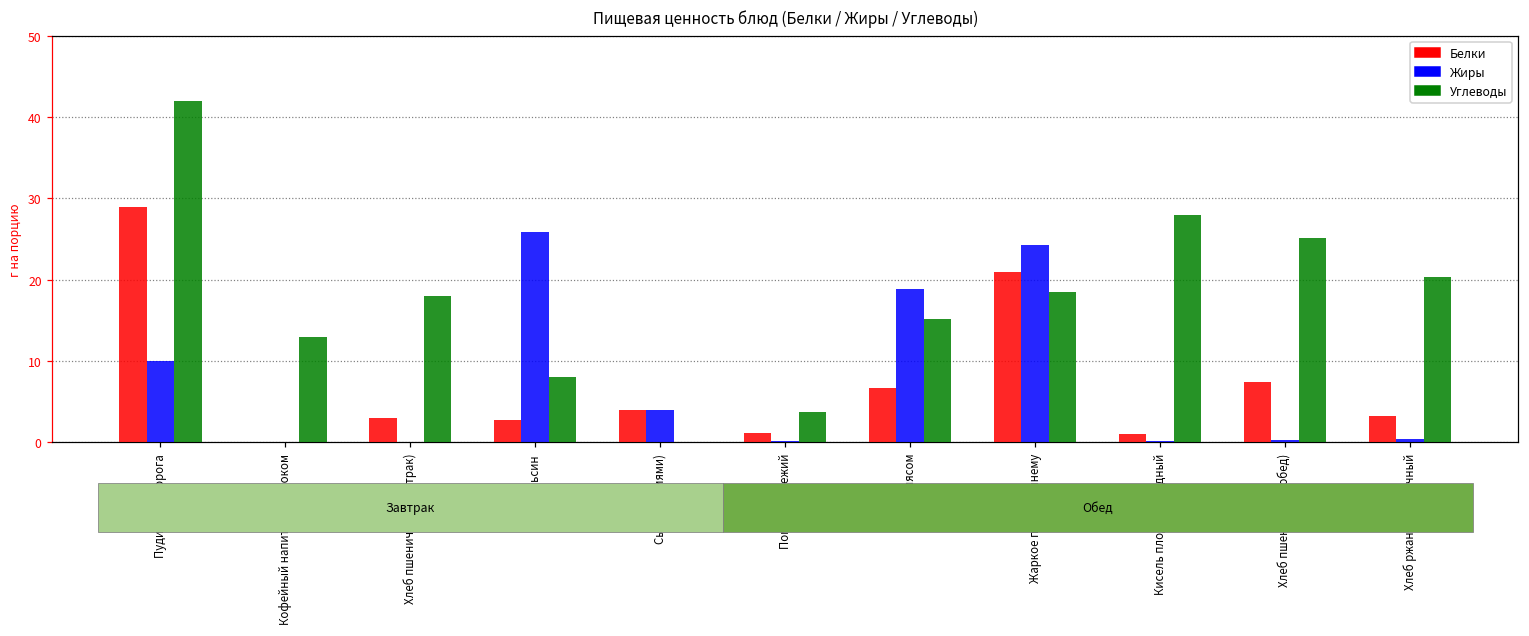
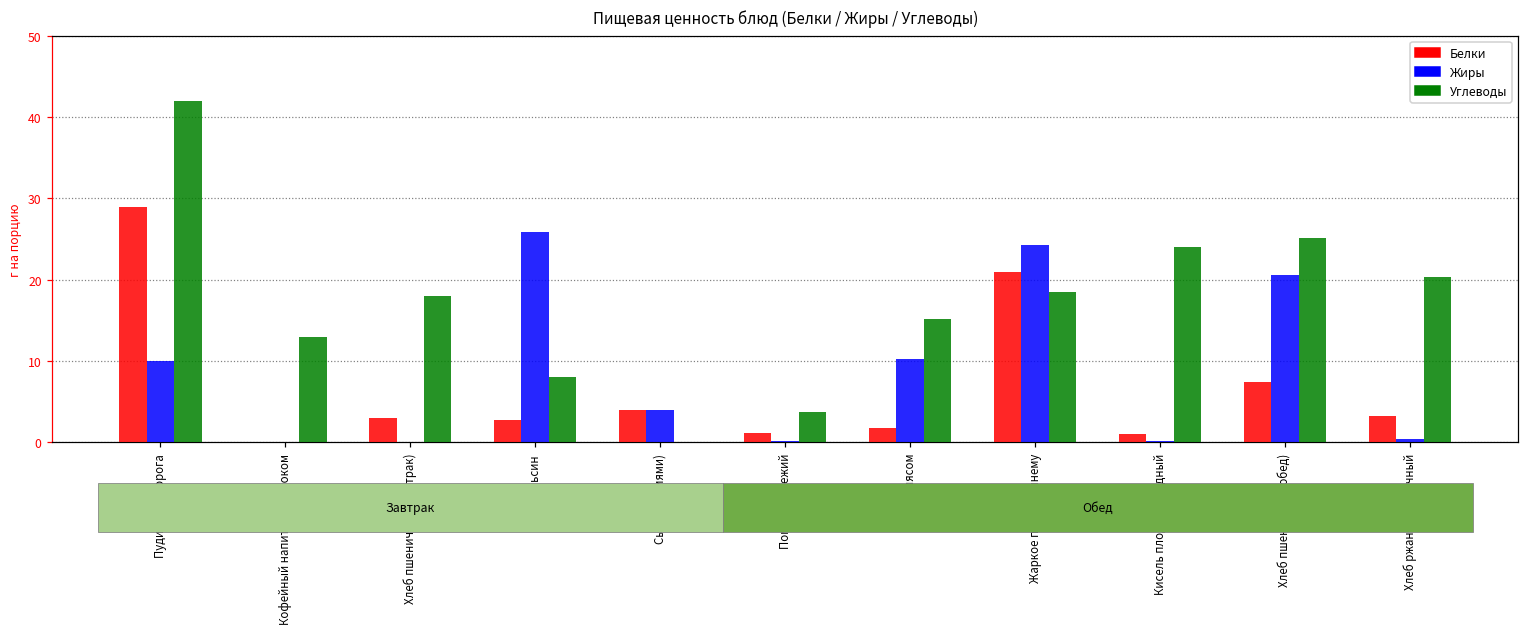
Белки, Борщ с мясом: 7 -> 2
Жиры, Борщ с мясом: 19 -> 10
Углеводы, Кисель плодово ягодный: 28 -> 24
Жиры, Хлеб пшеничный (обед): 0 -> 21
